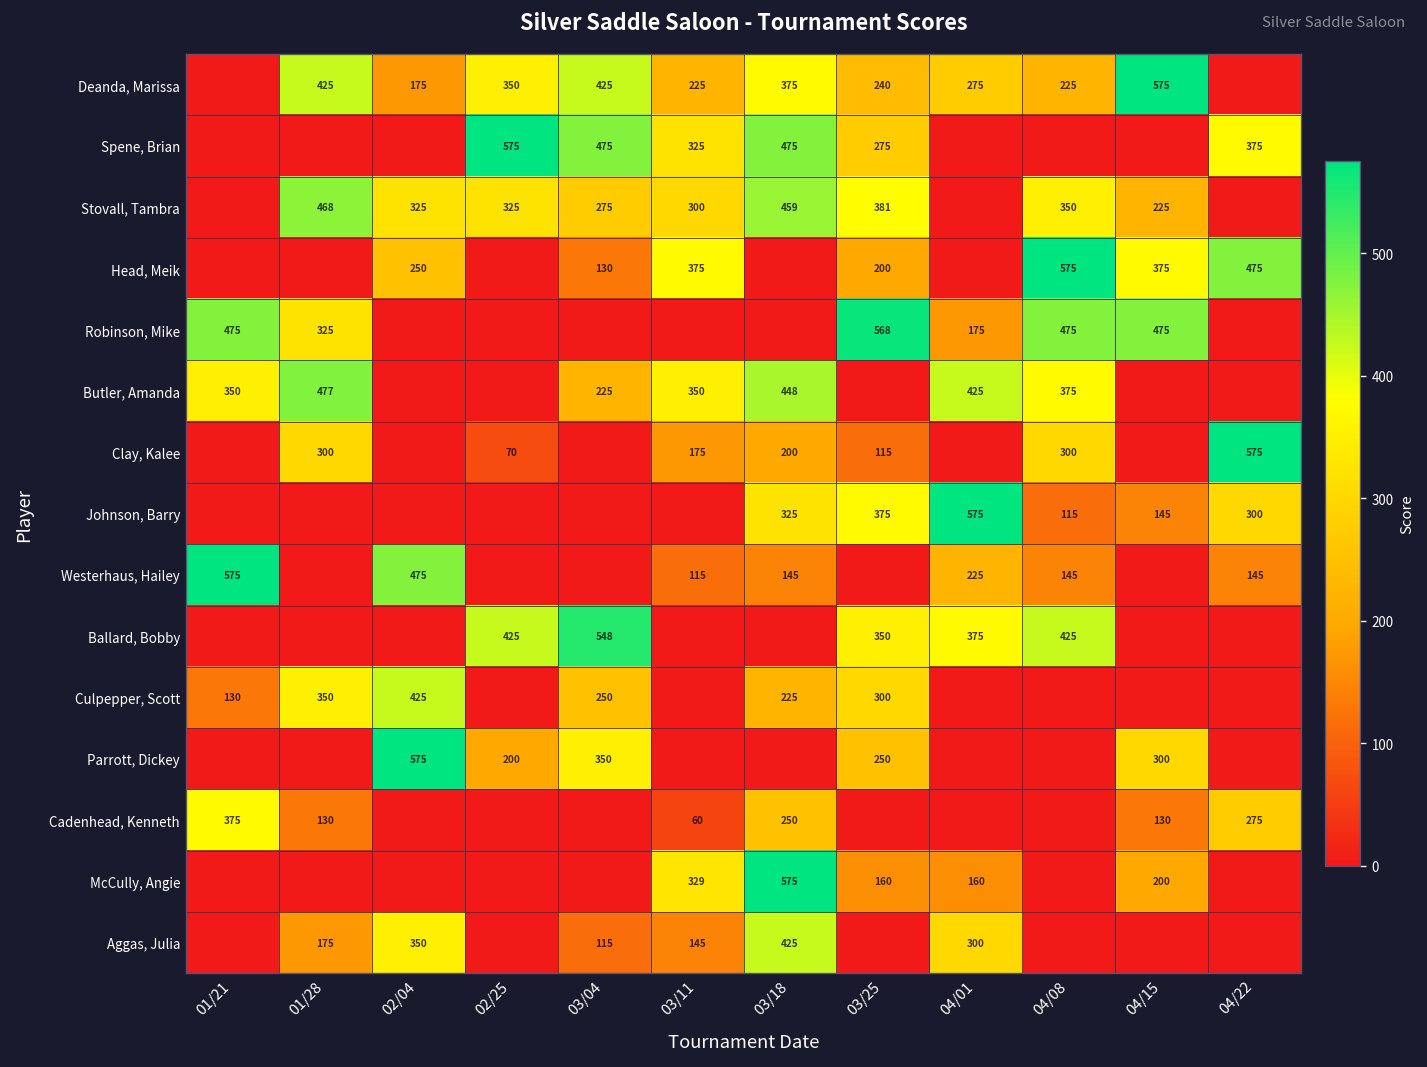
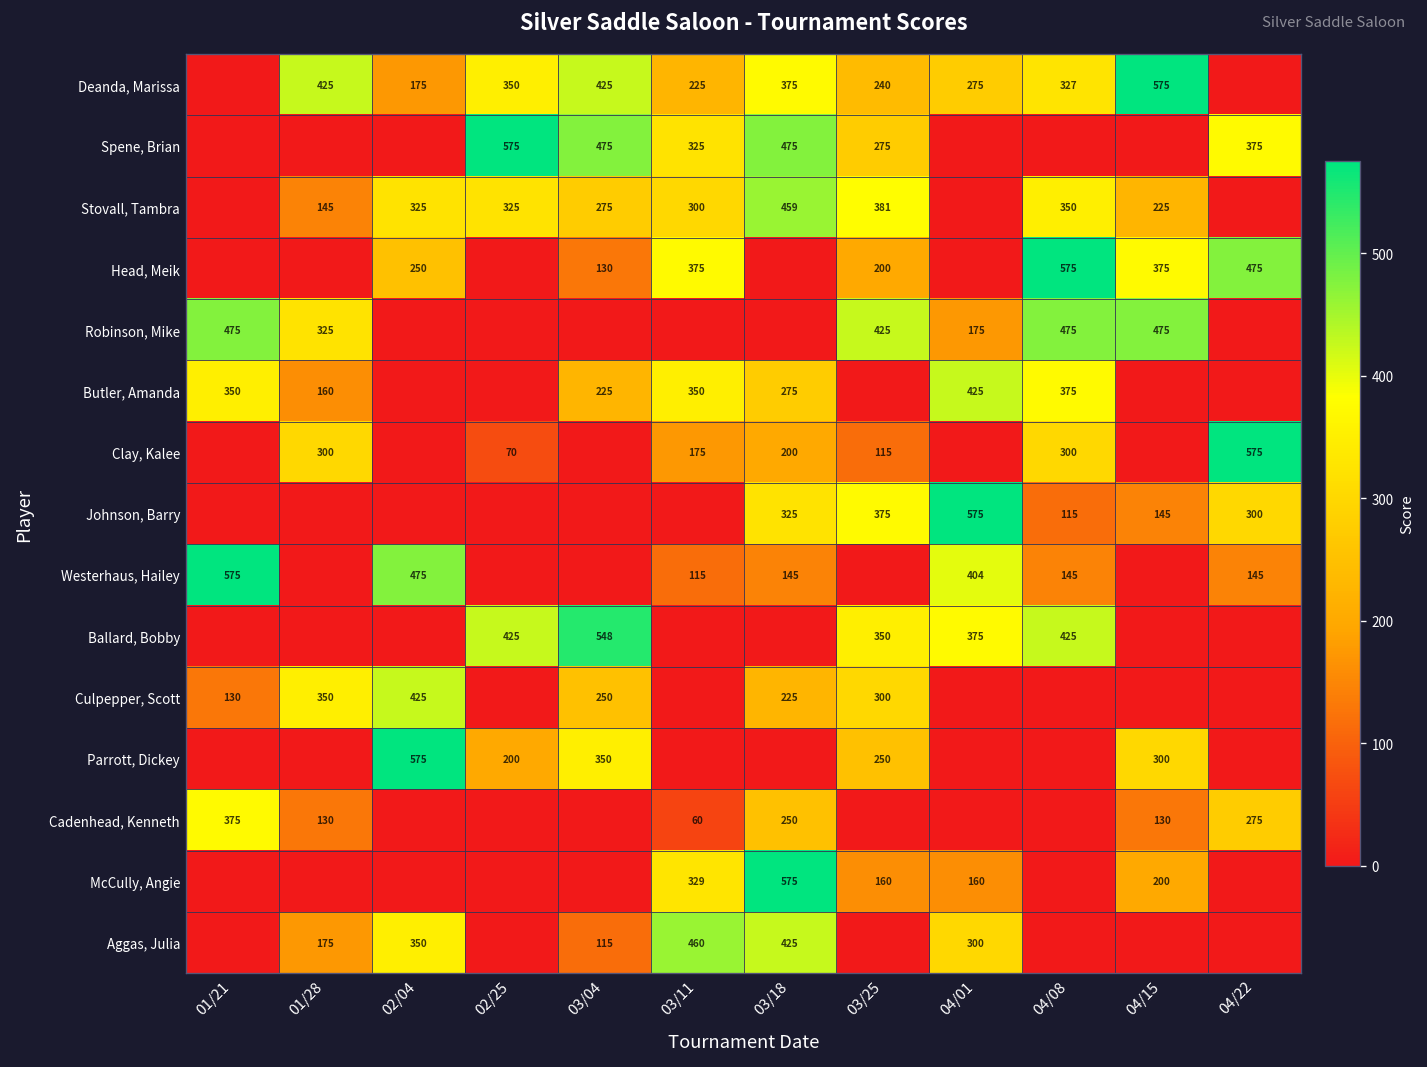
Deanda, Marissa, 04/08: 225 -> 327
Stovall, Tambra, 01/28: 468 -> 145
Robinson, Mike, 03/25: 568 -> 425
Butler, Amanda, 01/28: 477 -> 160
Butler, Amanda, 03/18: 448 -> 275
Westerhaus, Hailey, 04/01: 225 -> 404
Aggas, Julia, 03/11: 145 -> 460
